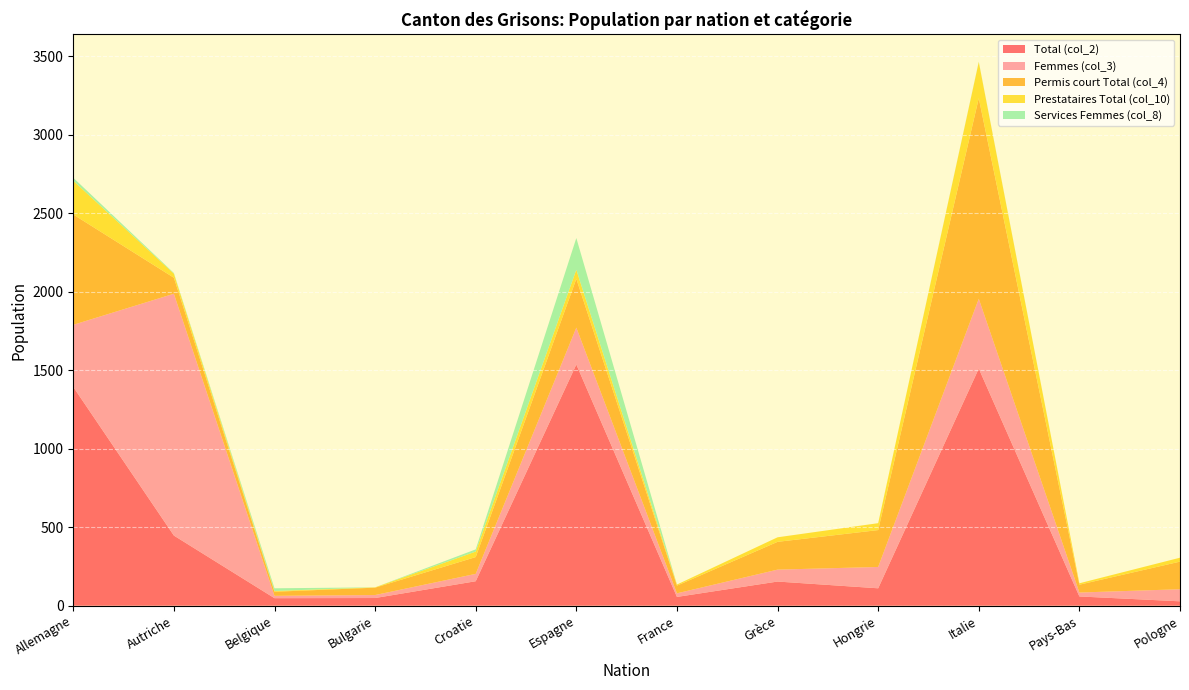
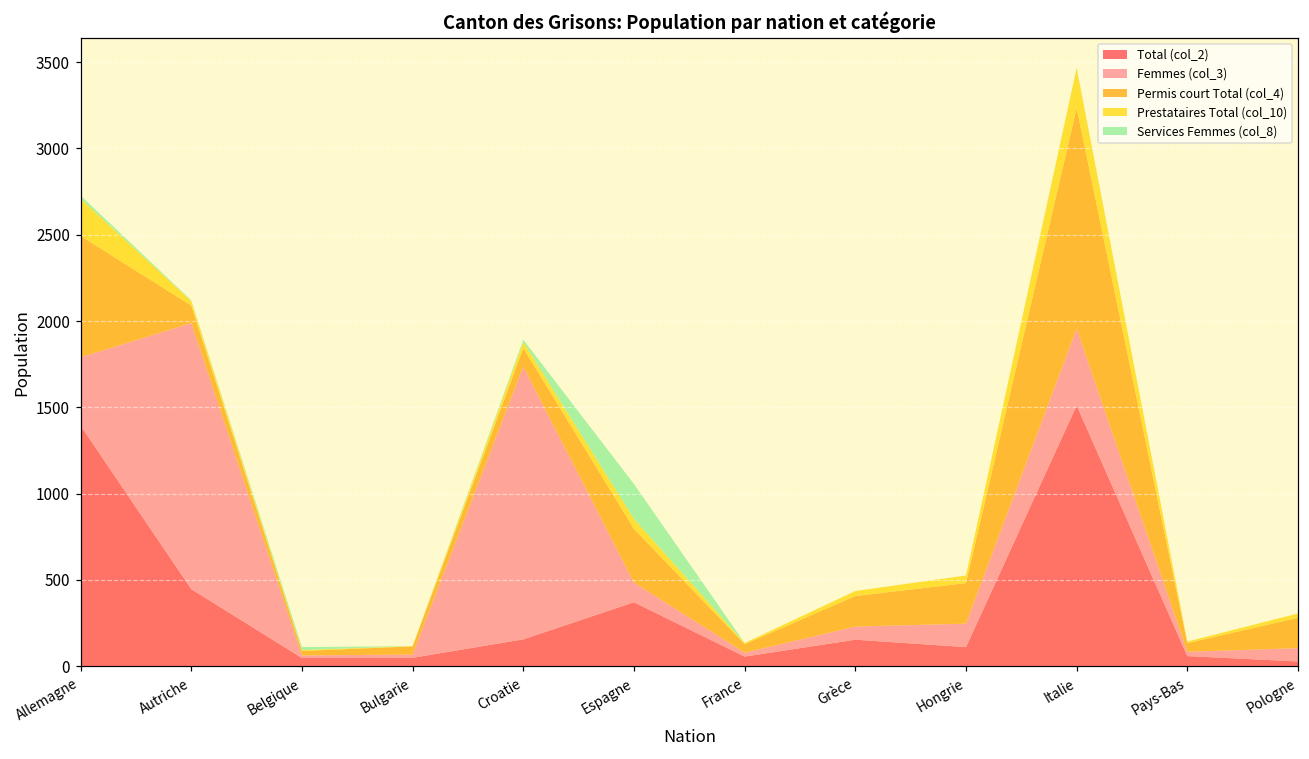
Femmes (col_3), Croatie: 50 -> 1580
Total (col_2), Espagne: 1540 -> 370
Femmes (col_3), Espagne: 240 -> 110
